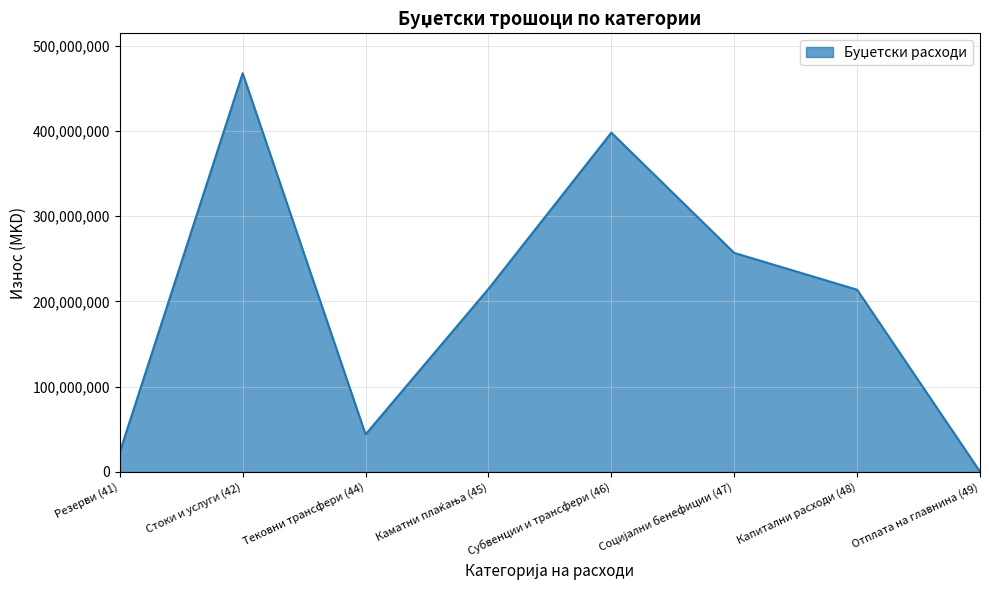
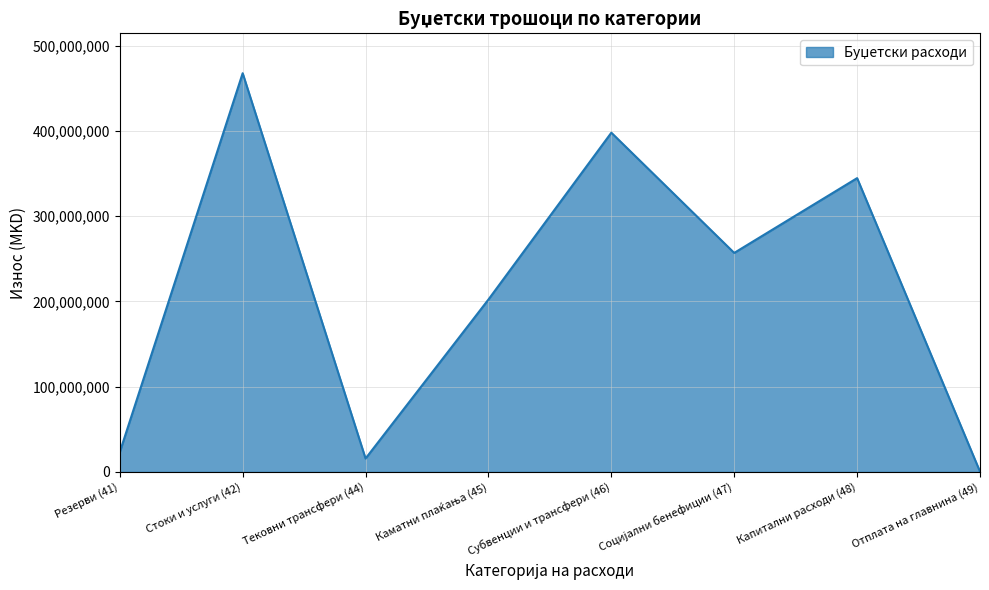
Тековни трансфери (44): 40,000,000 -> 20,000,000
Каматни плаќања (45): 210,000,000 -> 200,000,000
Капитални расходи (48): 210,000,000 -> 340,000,000
